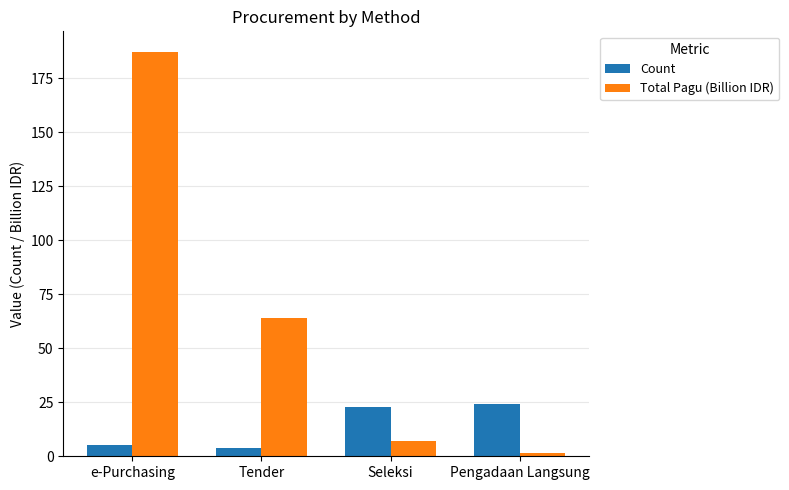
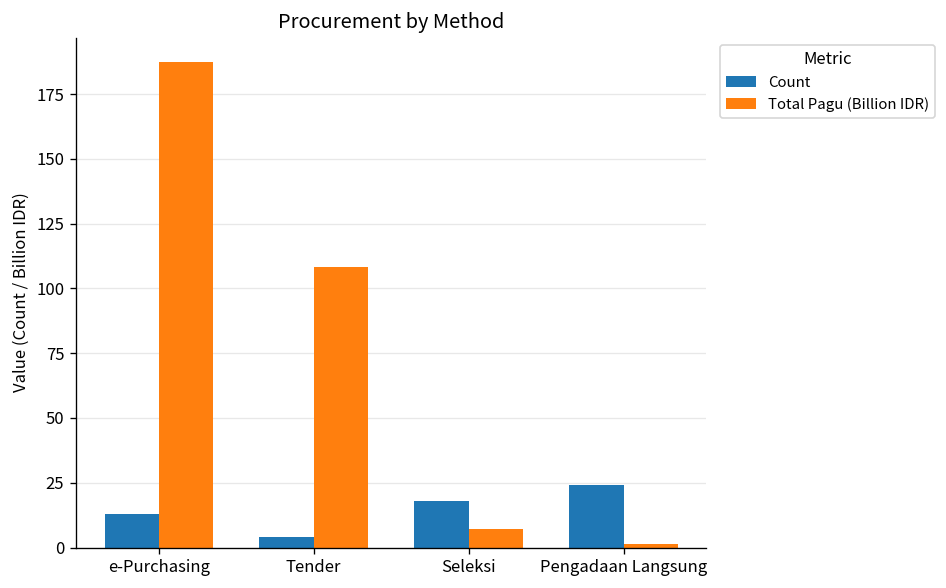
Count, e-Purchasing: 5 -> 13
Total Pagu (Billion IDR), Tender: 64 -> 108
Count, Seleksi: 23 -> 18
